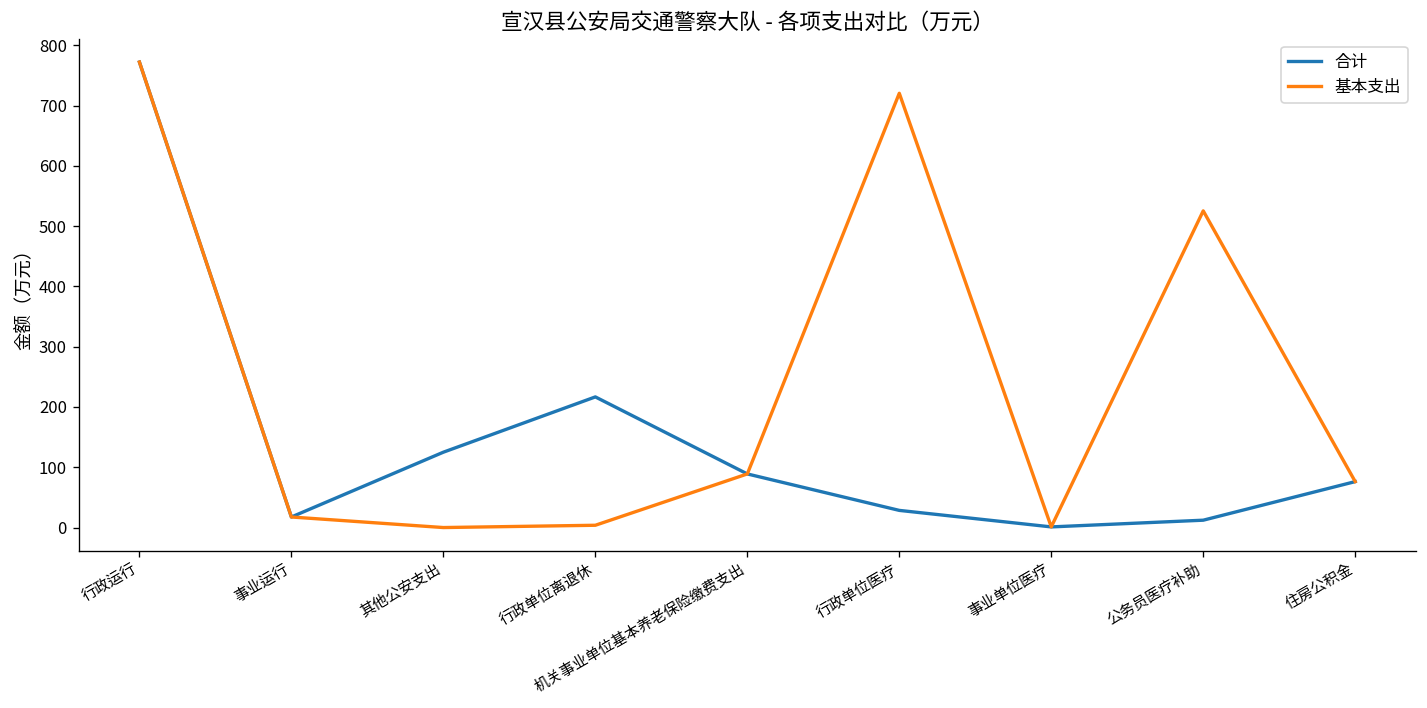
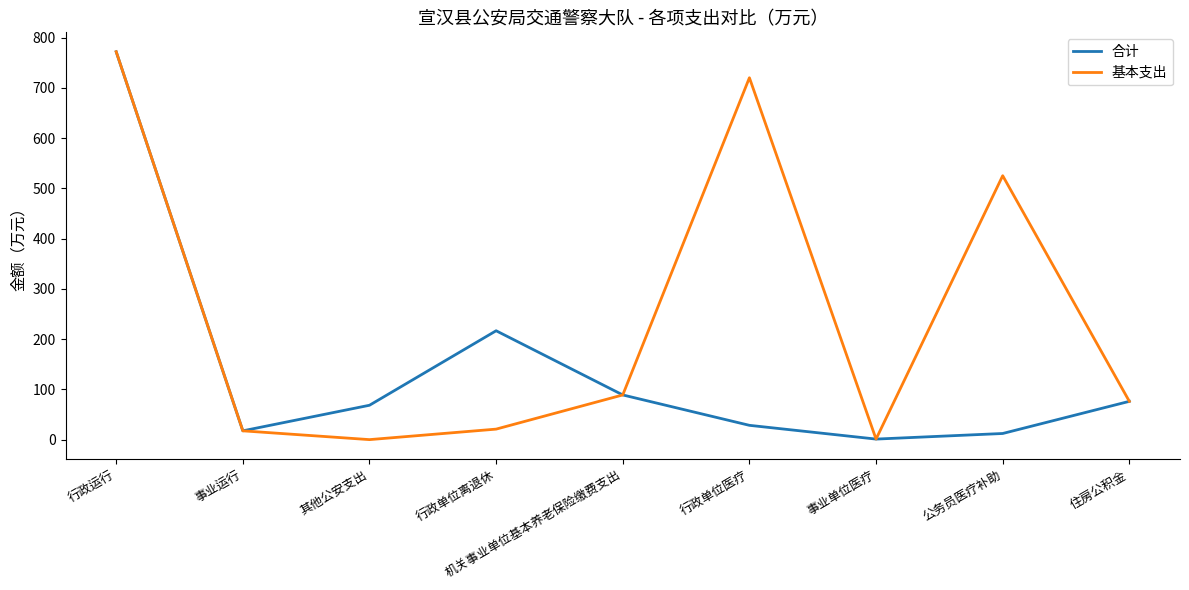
合计, 其他公安支出: 130 -> 70
基本支出, 行政单位离退休: 0 -> 20
